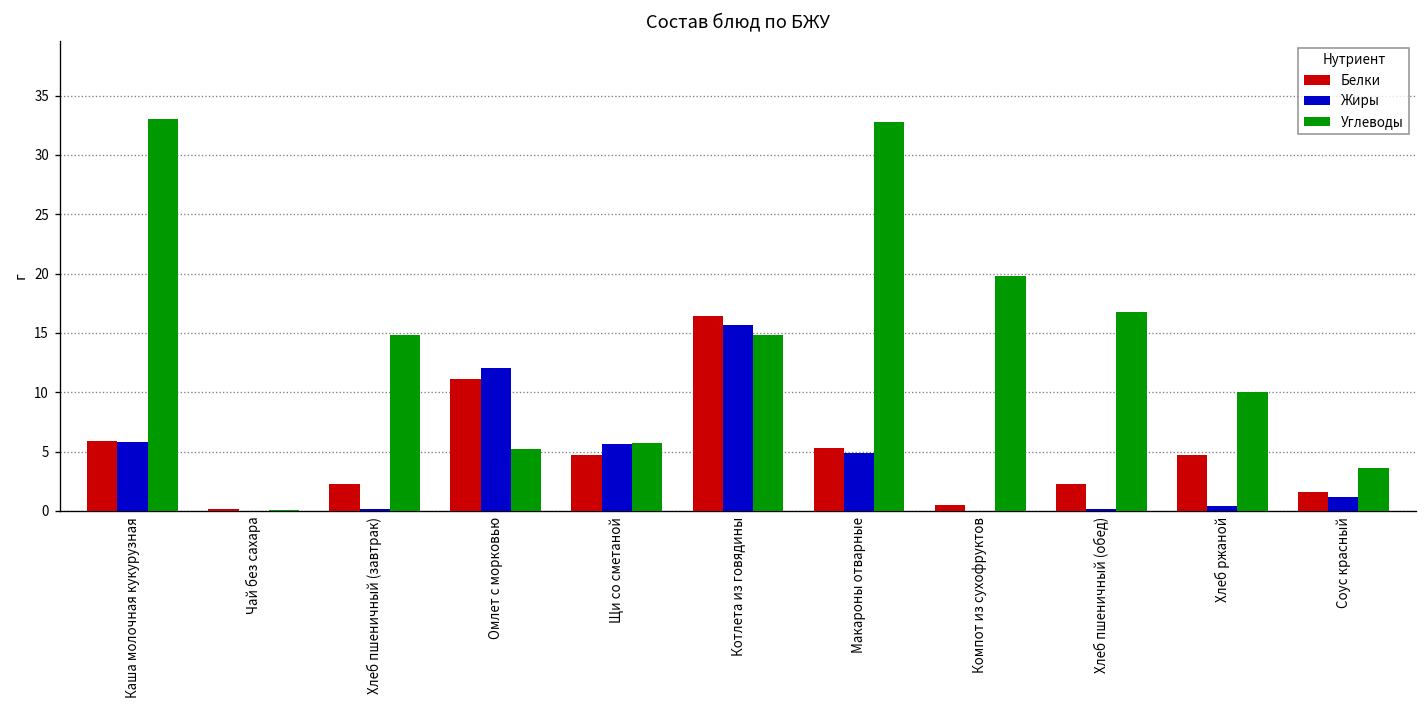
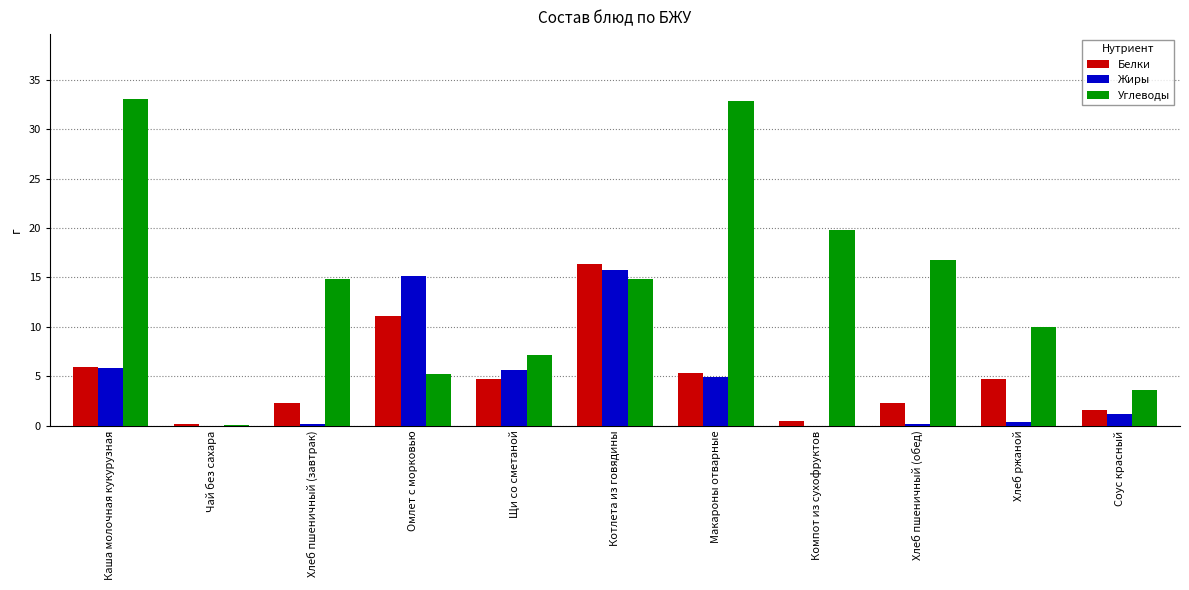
Жиры, Омлет с морковью: 12 -> 15
Углеводы, Щи со сметаной: 6 -> 7
